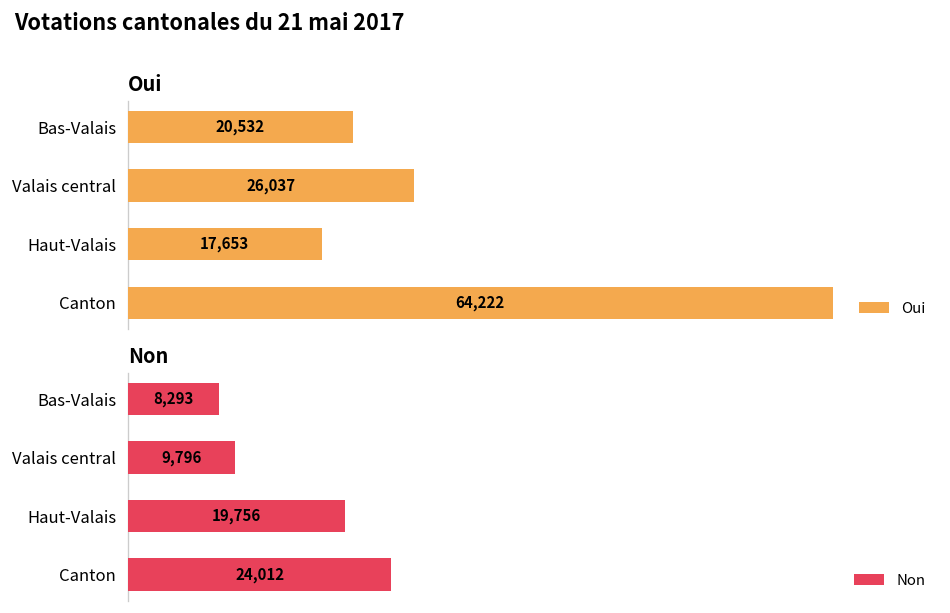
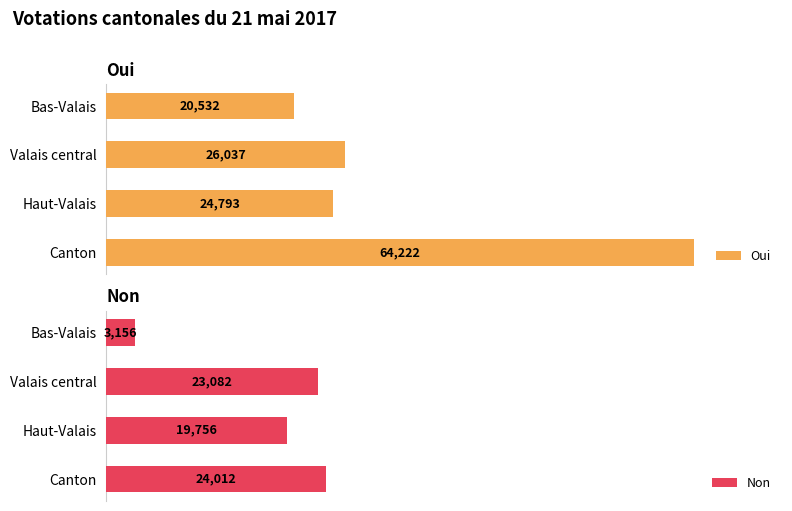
Oui, Haut-Valais: 17,653 -> 24,793
Non, Bas-Valais: 8,293 -> 3,156
Non, Valais central: 9,796 -> 23,082
